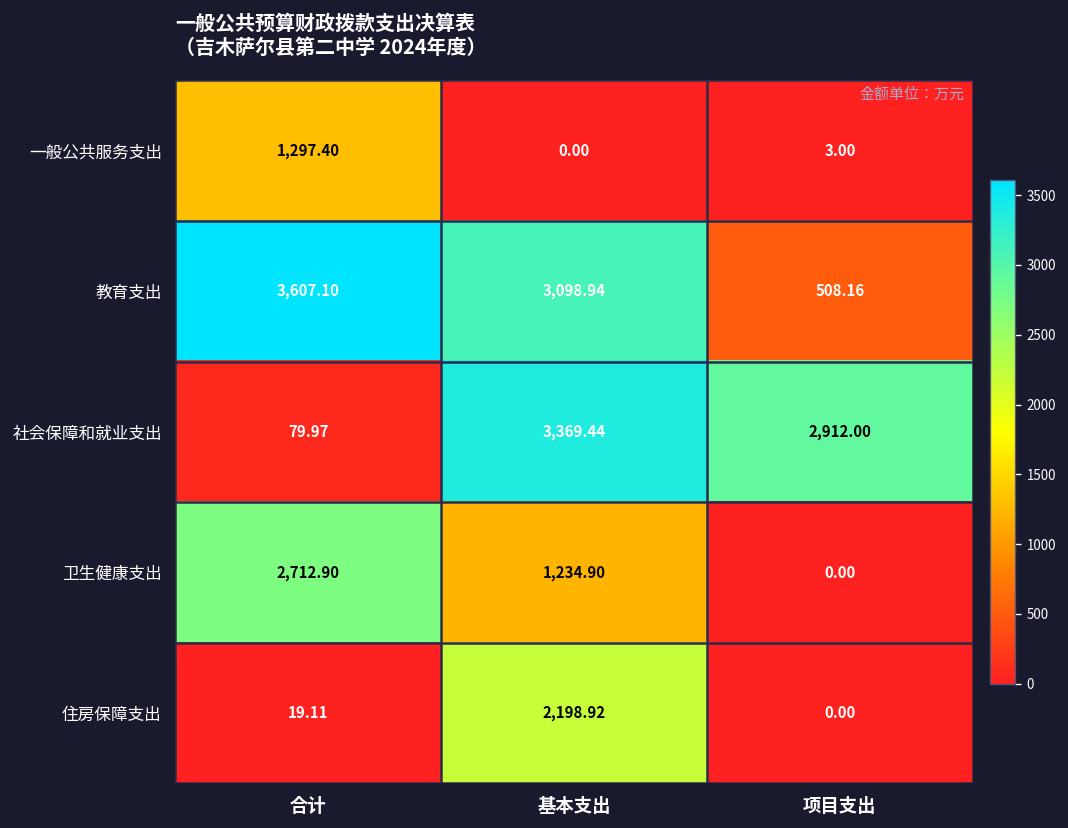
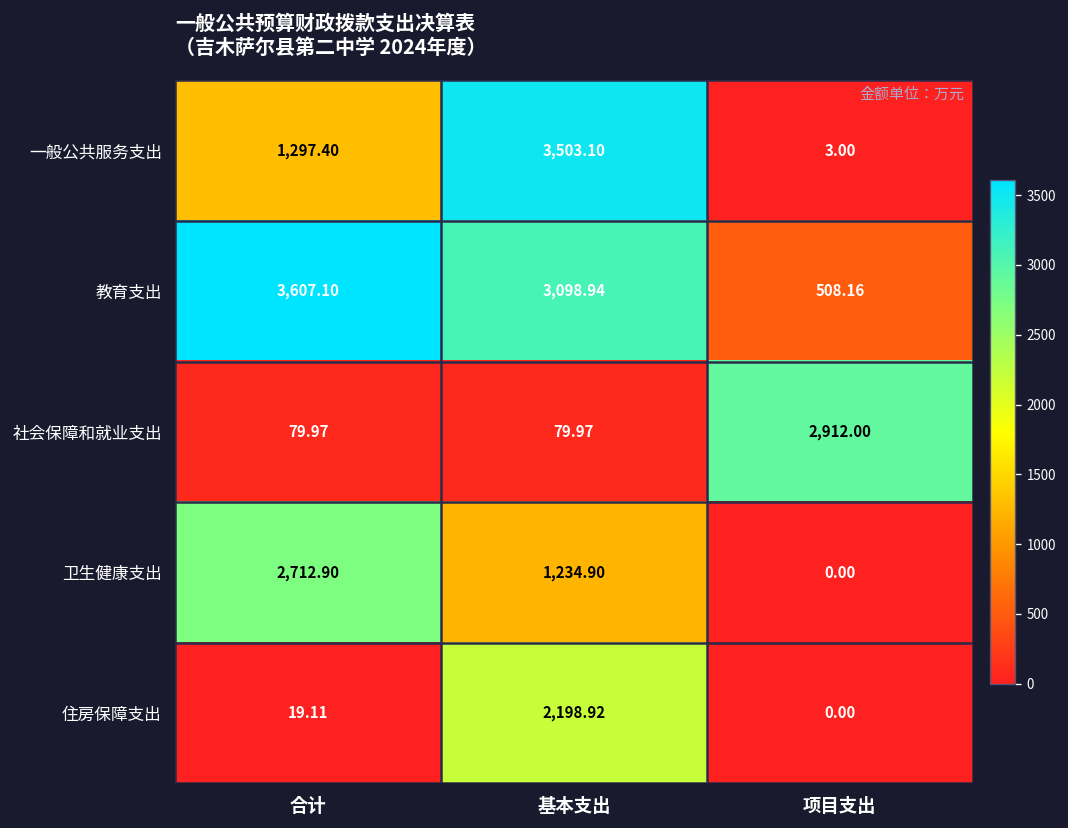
一般公共服务支出, 基本支出: 0.00 -> 3,503.10
社会保障和就业支出, 基本支出: 3,369.44 -> 79.97
